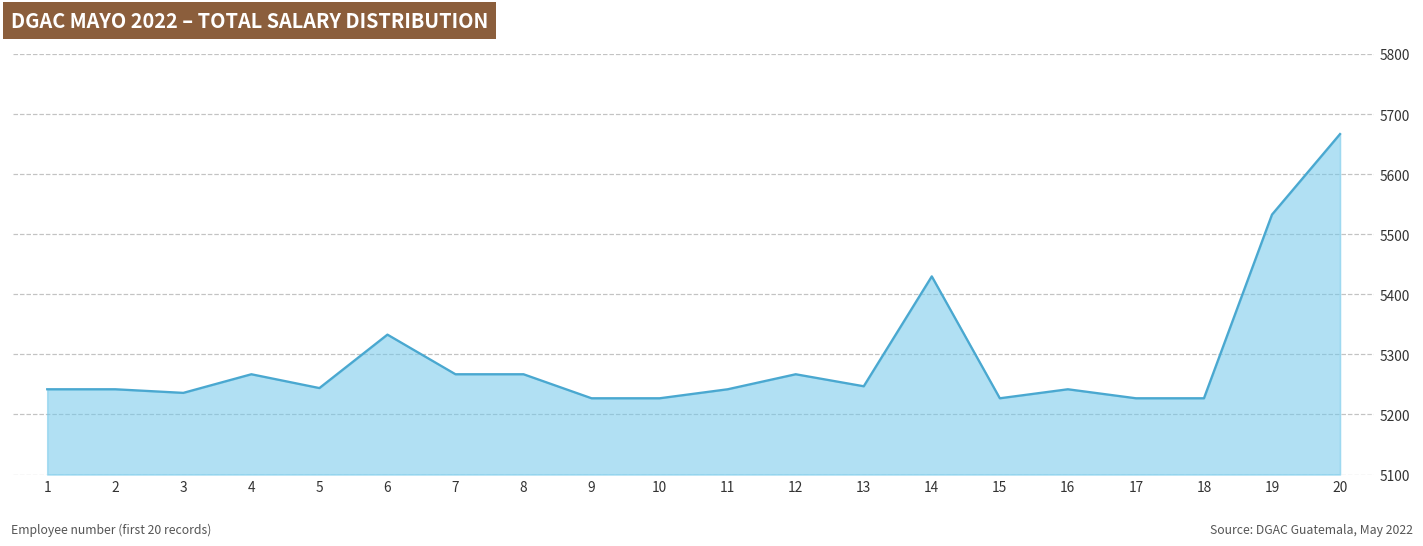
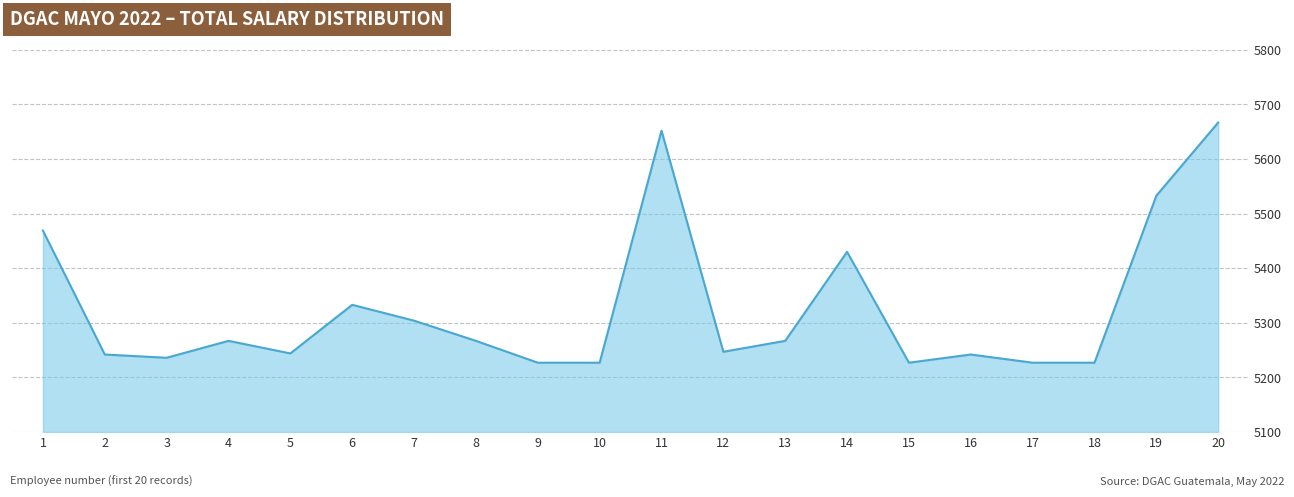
1: 5240 -> 5470
7: 5270 -> 5300
11: 5240 -> 5650
12: 5270 -> 5250
13: 5250 -> 5270
